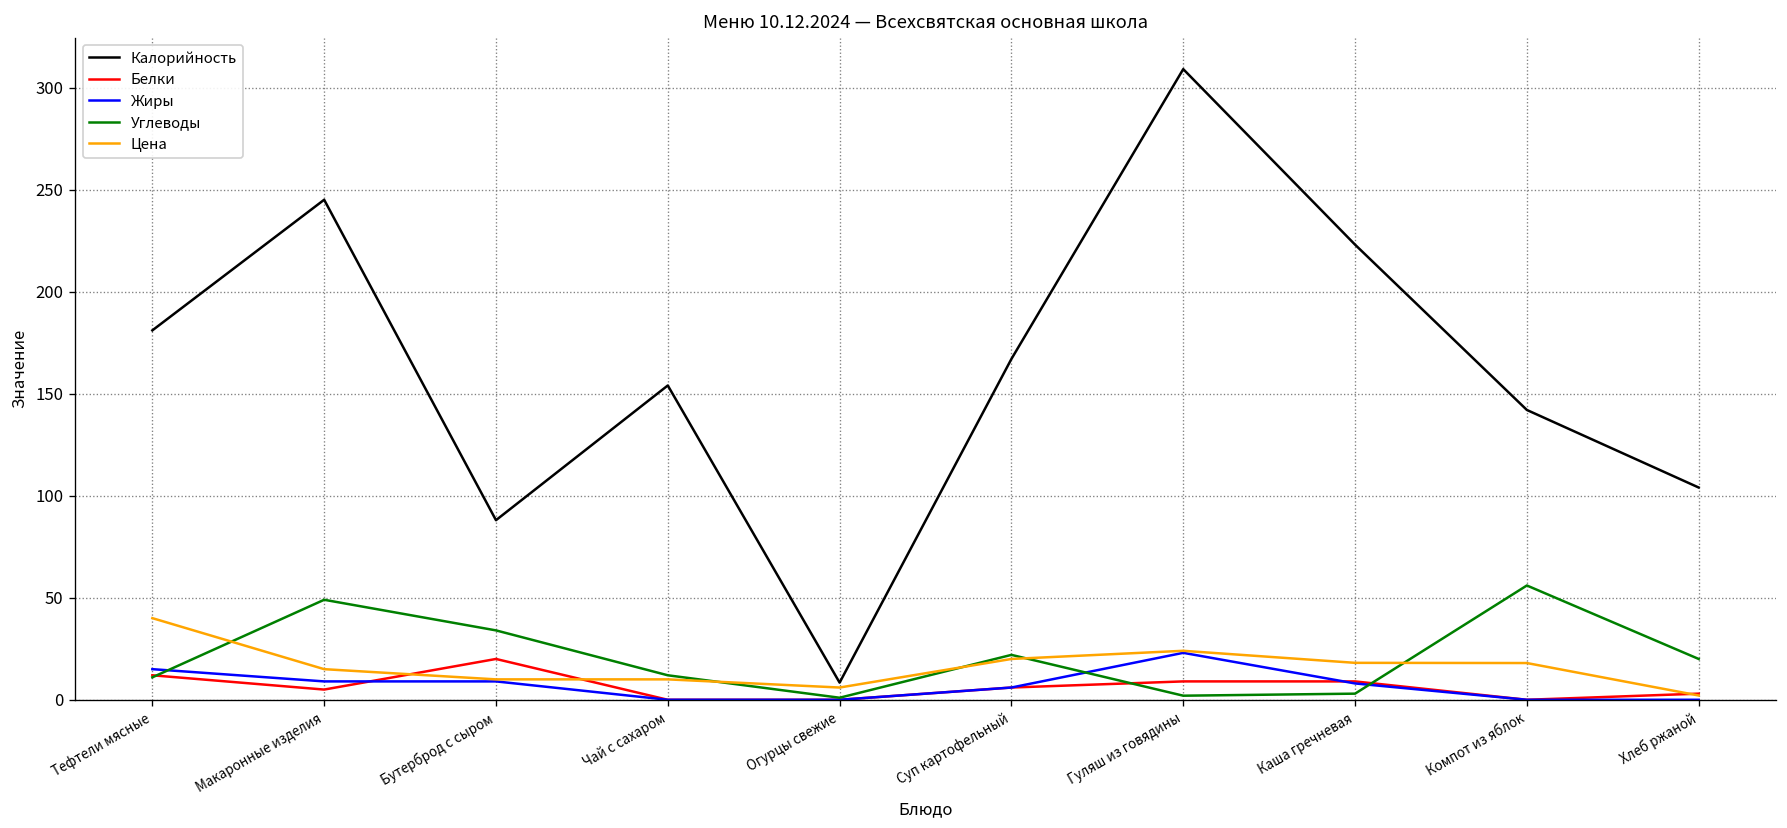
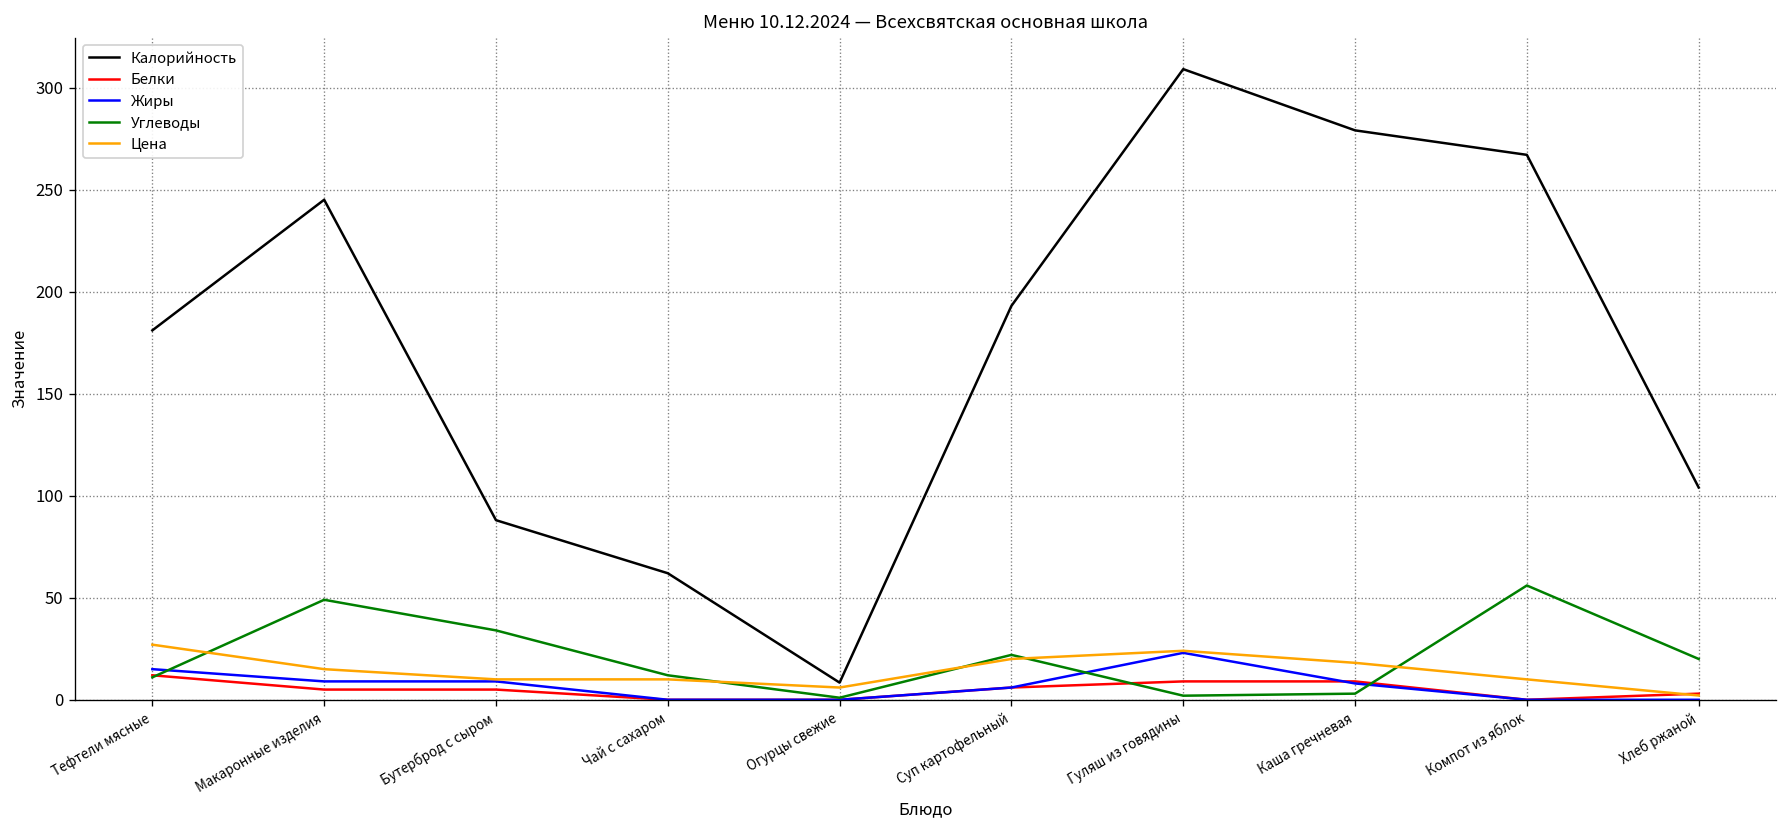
Цена, Тефтели мясные: 40 -> 27
Белки, Бутерброд с сыром: 20 -> 5
Калорийность, Чай с сахаром: 154 -> 62
Калорийность, Суп картофельный: 167 -> 193
Калорийность, Каша гречневая: 223 -> 279
Калорийность, Компот из яблок: 142 -> 267
Цена, Компот из яблок: 18 -> 10
